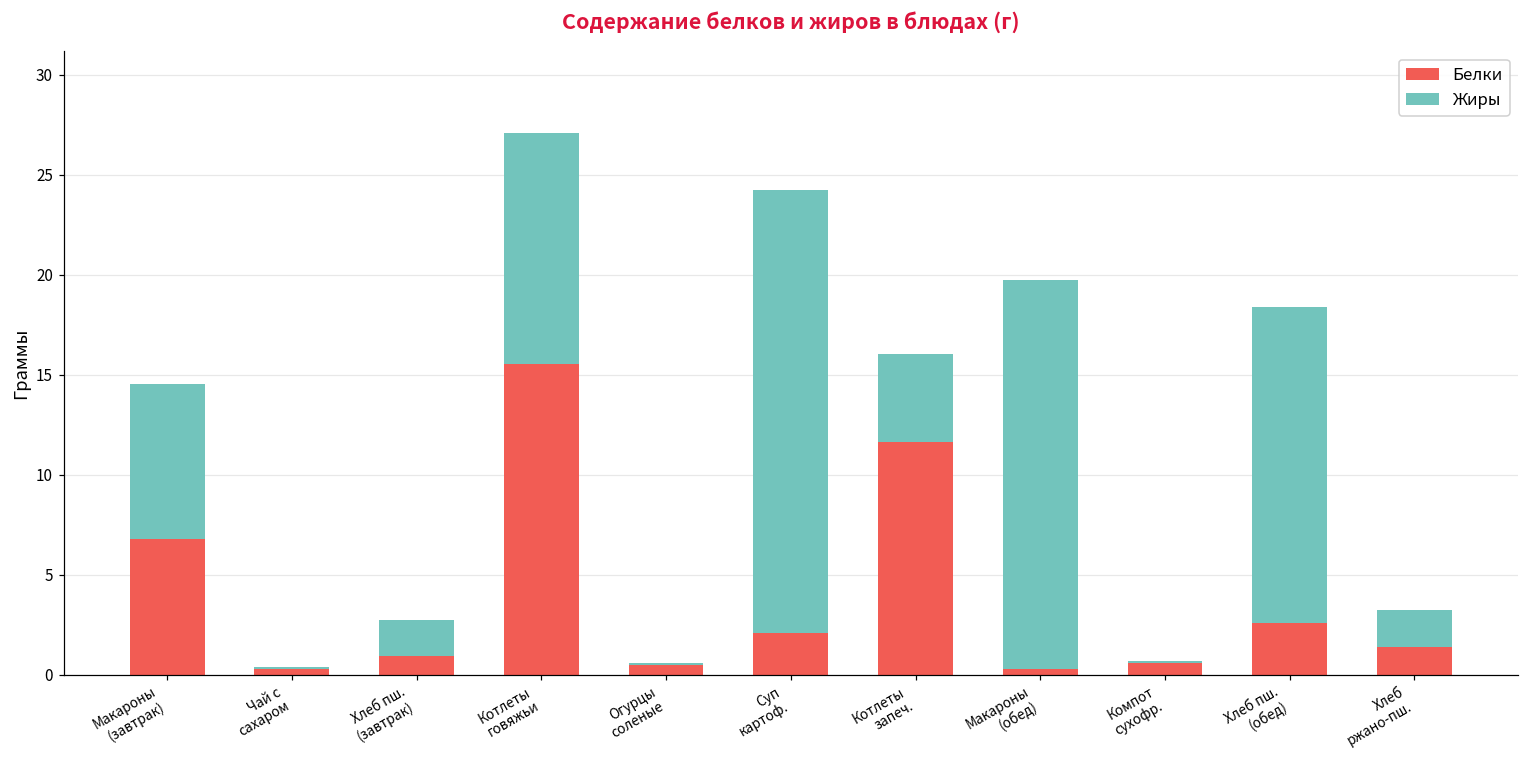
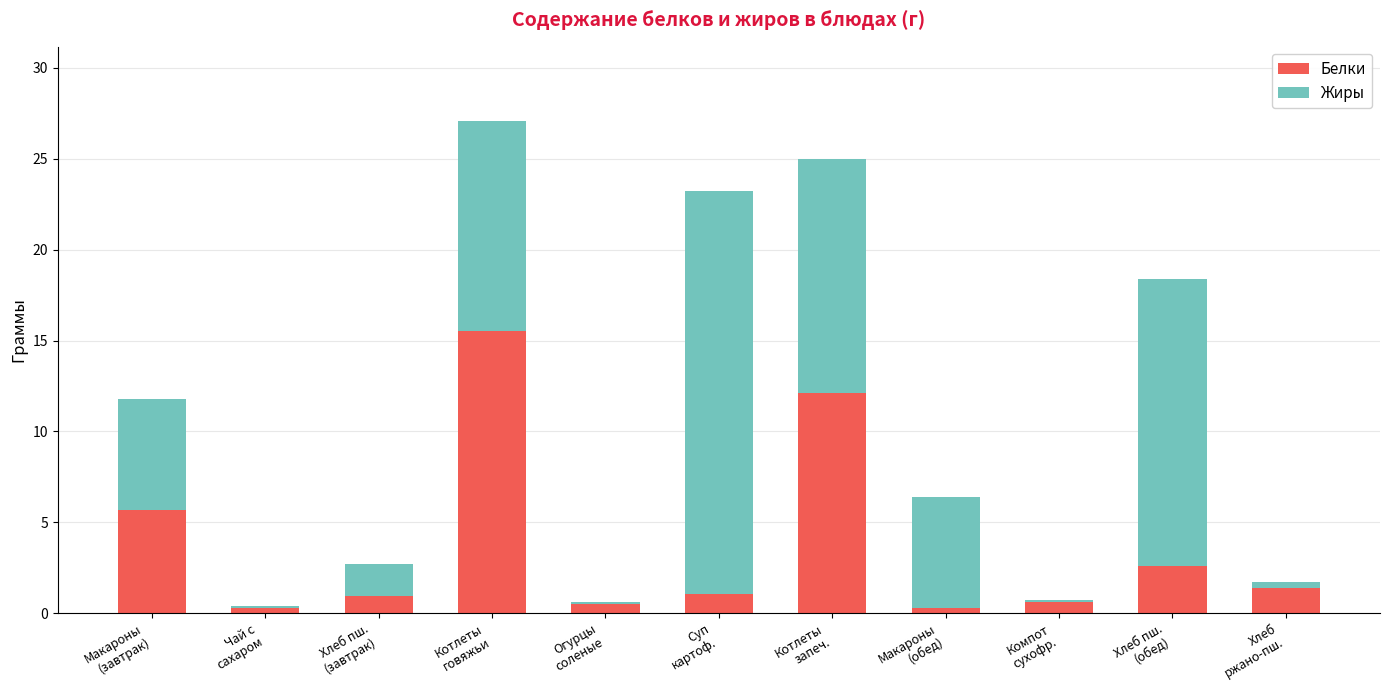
Белки, Макароны (завтрак): 6.8 -> 5.7
Жиры, Макароны (завтрак): 7.7 -> 6.1
Белки, Суп картоф.: 2.1 -> 1.0
Белки, Котлеты запеч.: 11.6 -> 12.1
Жиры, Котлеты запеч.: 4.4 -> 12.9
Жиры, Макароны (обед): 19.4 -> 6.1
Жиры, Хлеб ржано-пш.: 1.8 -> 0.4
